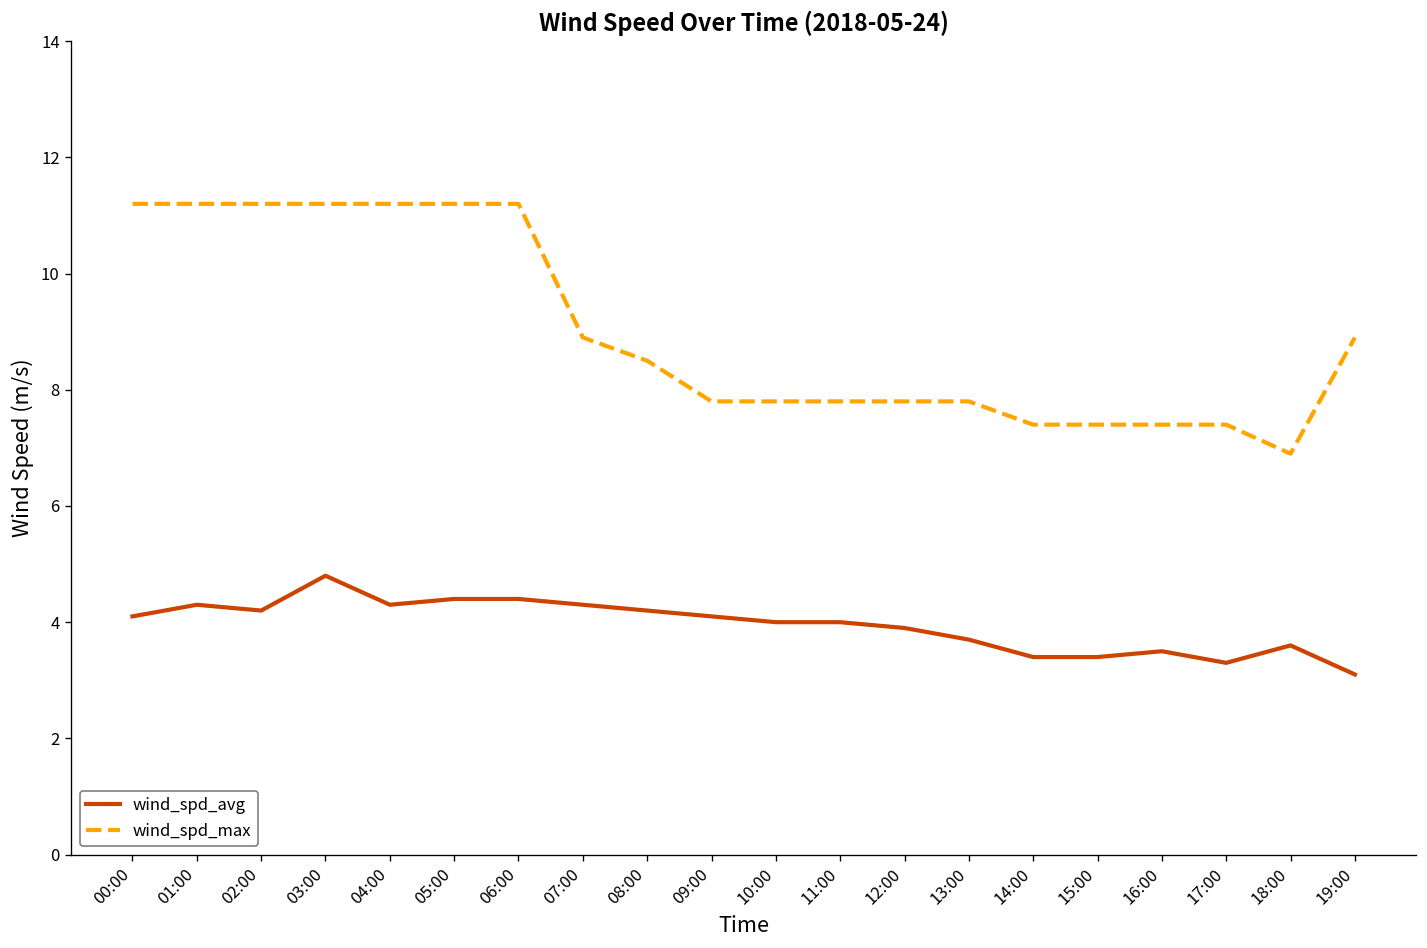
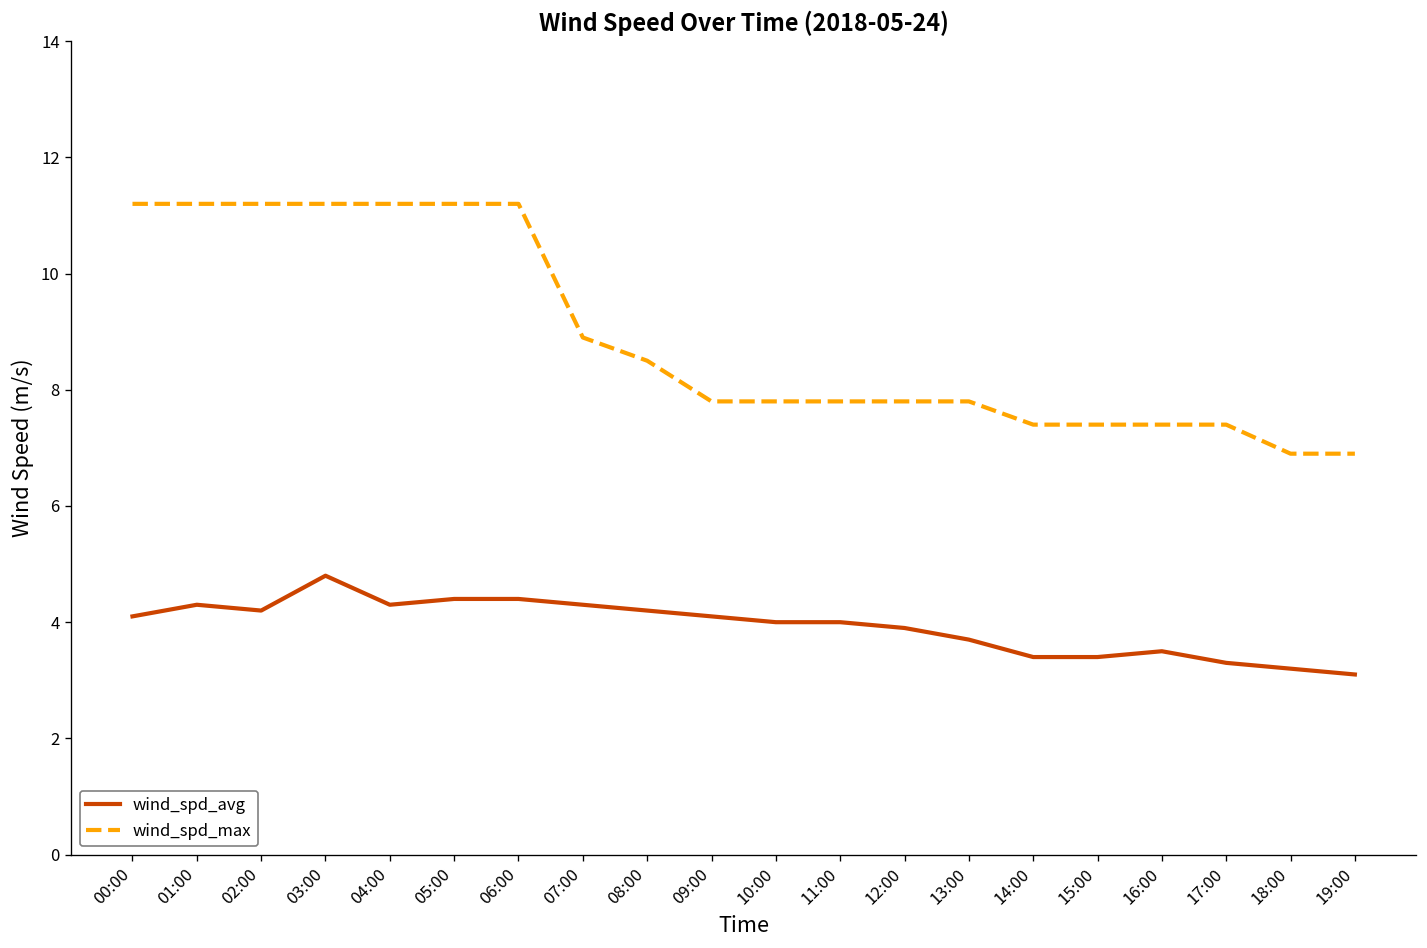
wind_spd_avg, 18:00: 3.6 -> 3.2
wind_spd_max, 19:00: 8.9 -> 6.9
